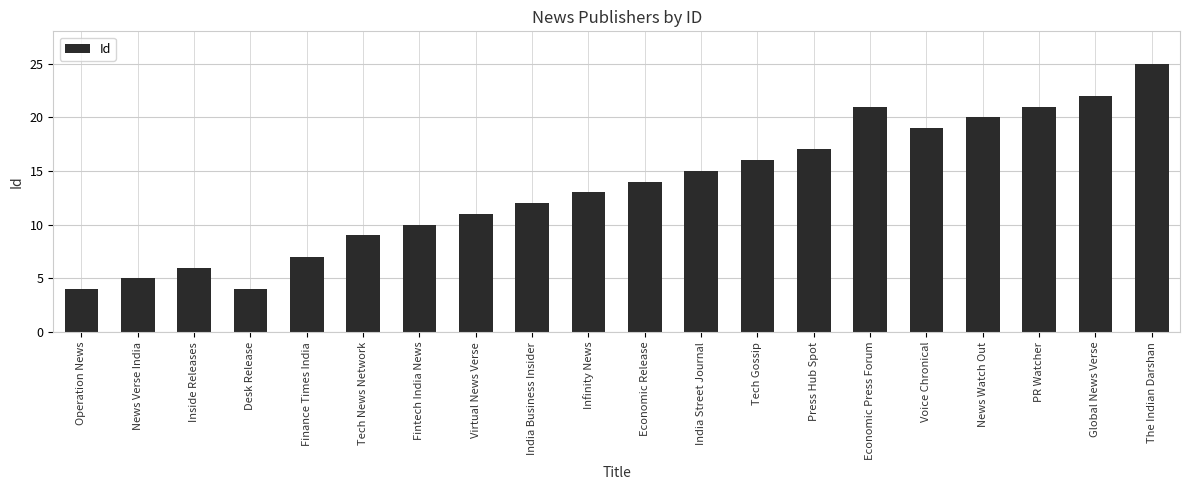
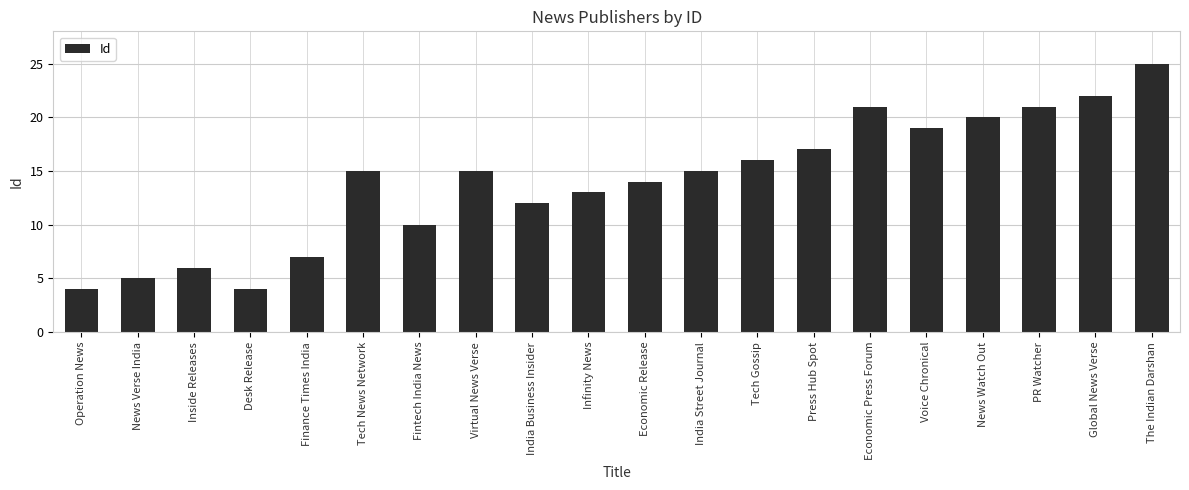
Tech News Network: 9 -> 15
Virtual News Verse: 11 -> 15
